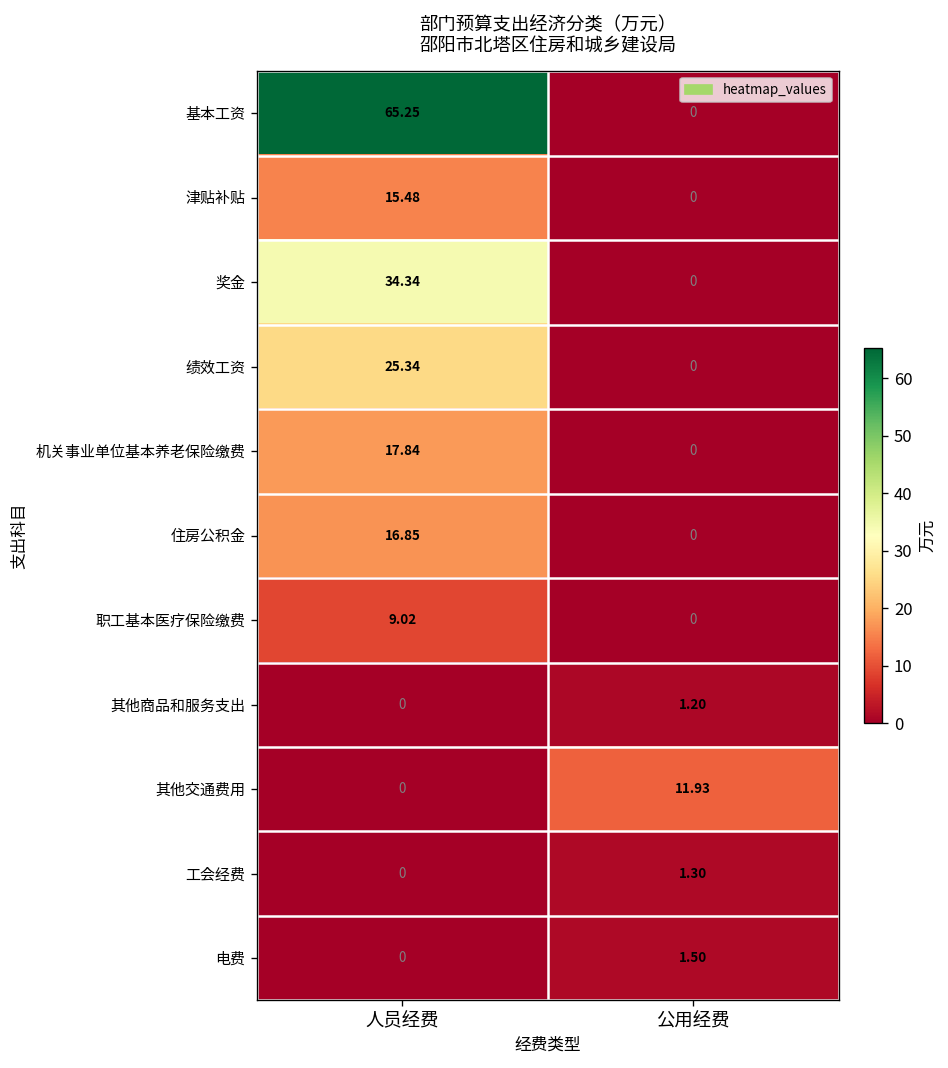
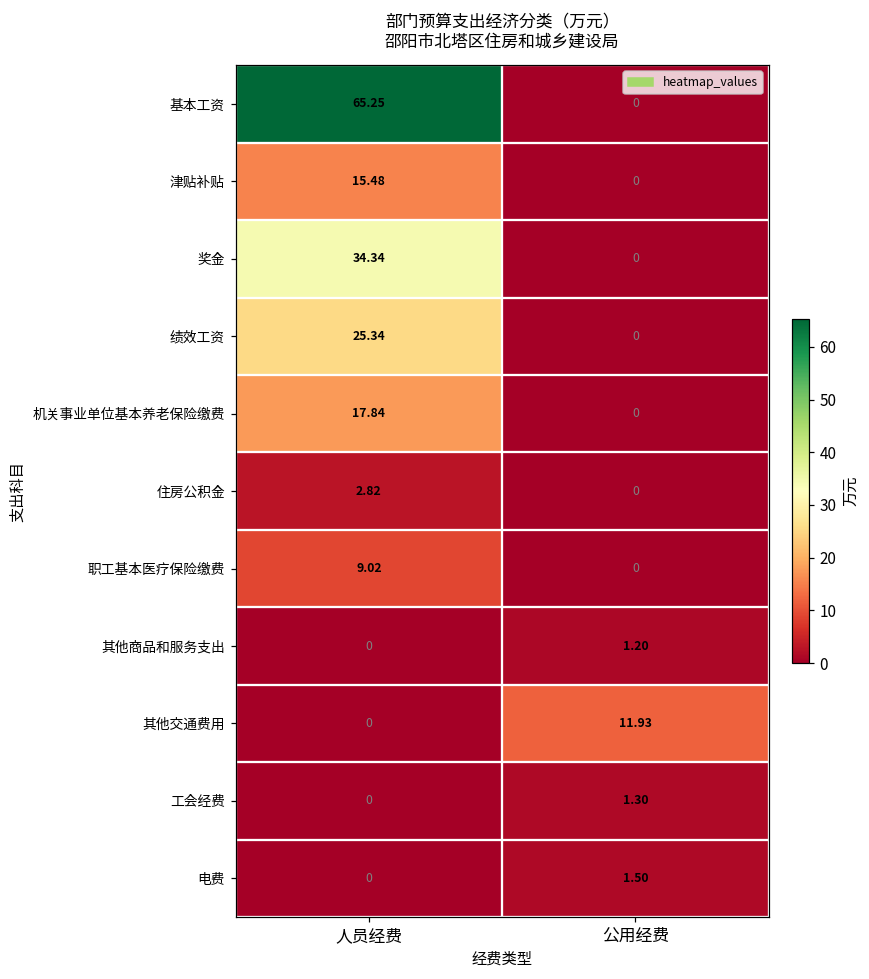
住房公积金, 人员经费: 16.85 -> 2.82
